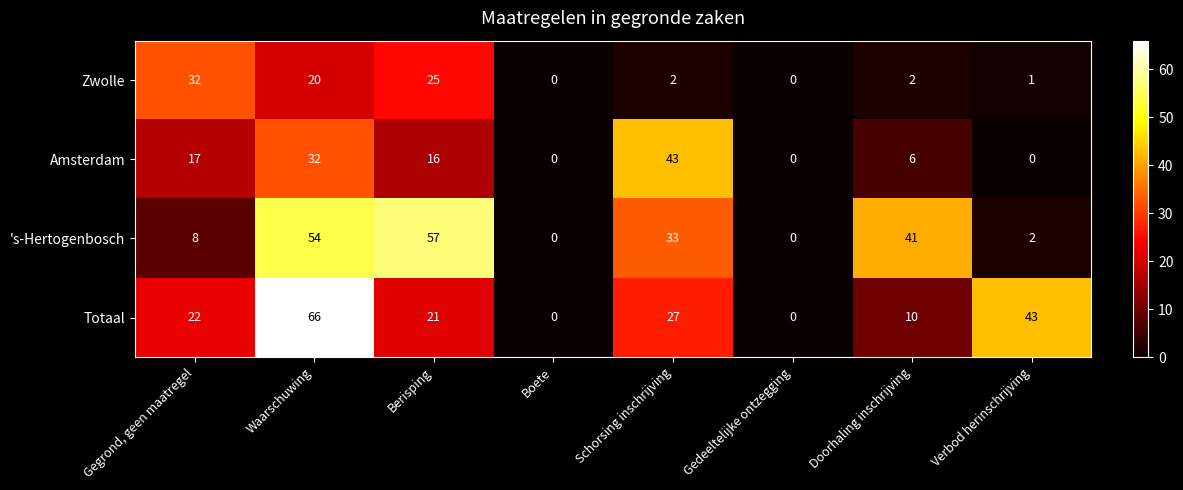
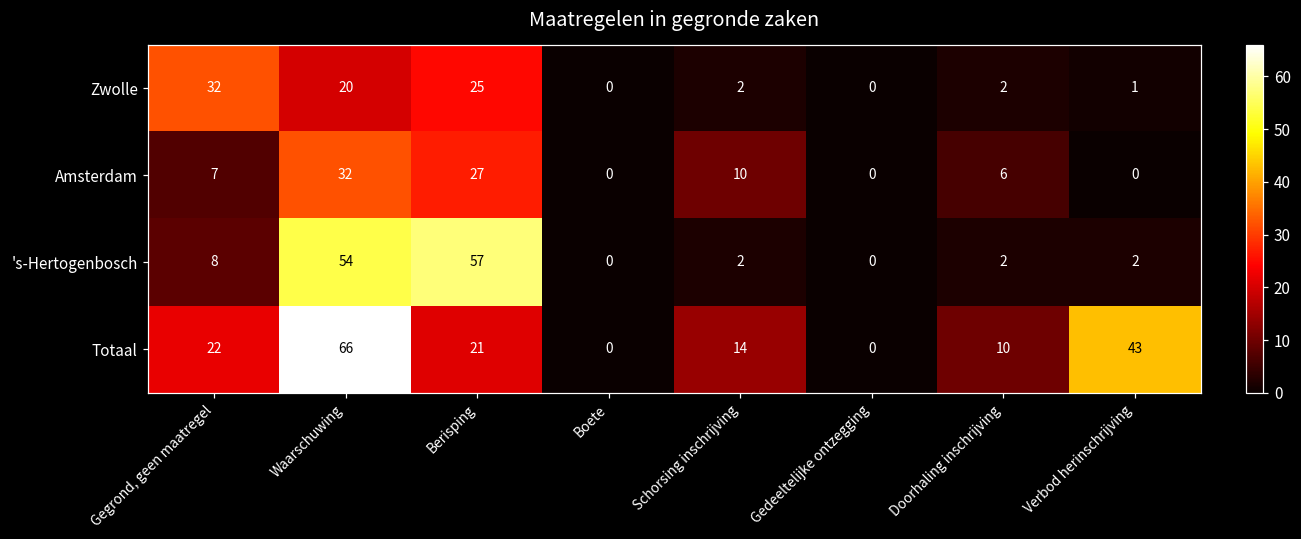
Amsterdam, Gegrond, geen maatregel: 17 -> 7
Amsterdam, Berisping: 16 -> 27
Amsterdam, Schorsing inschrijving: 43 -> 10
's-Hertogenbosch, Schorsing inschrijving: 33 -> 2
's-Hertogenbosch, Doorhaling inschrijving: 41 -> 2
Totaal, Schorsing inschrijving: 27 -> 14
